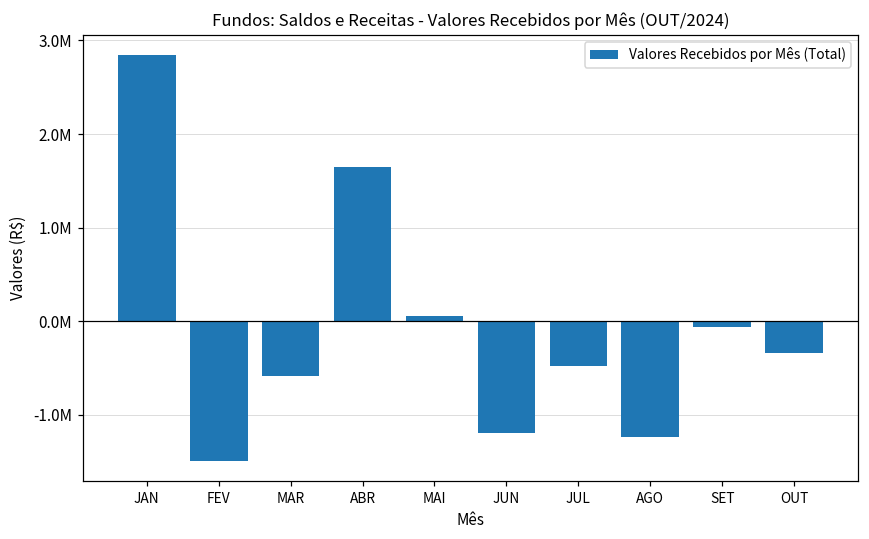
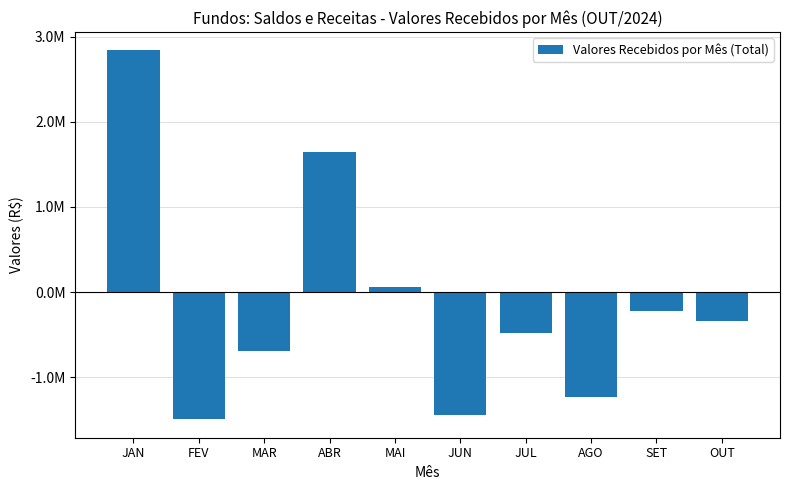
MAR: -600000 -> -700000
JUN: -1200000 -> -1400000
SET: -100000 -> -200000
